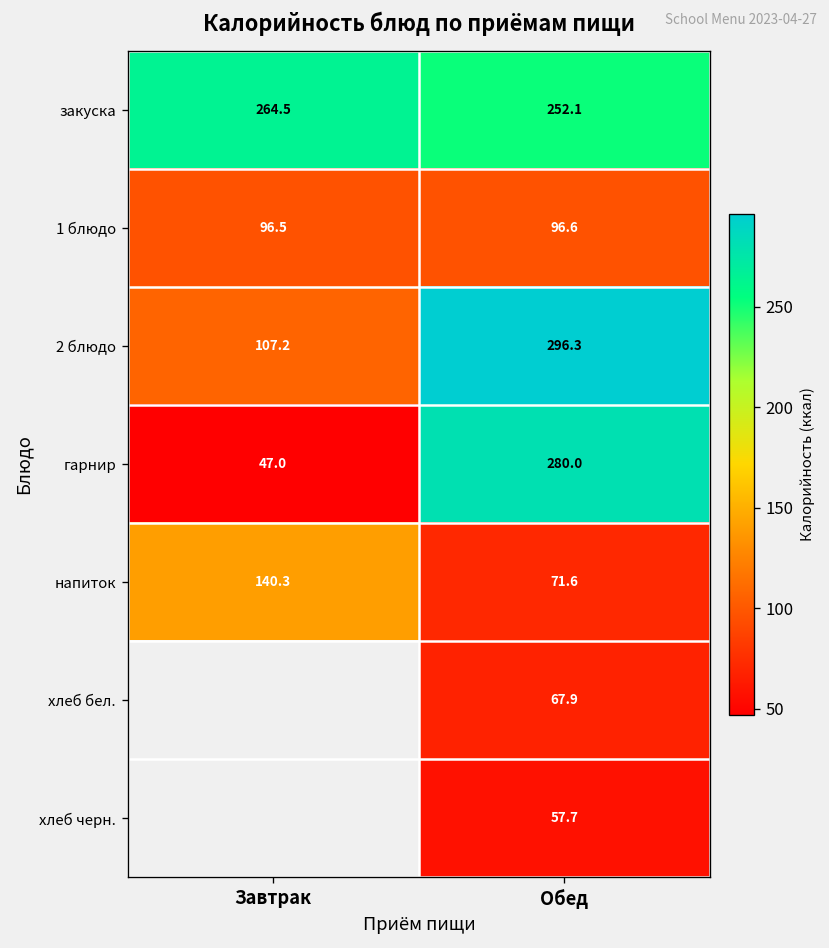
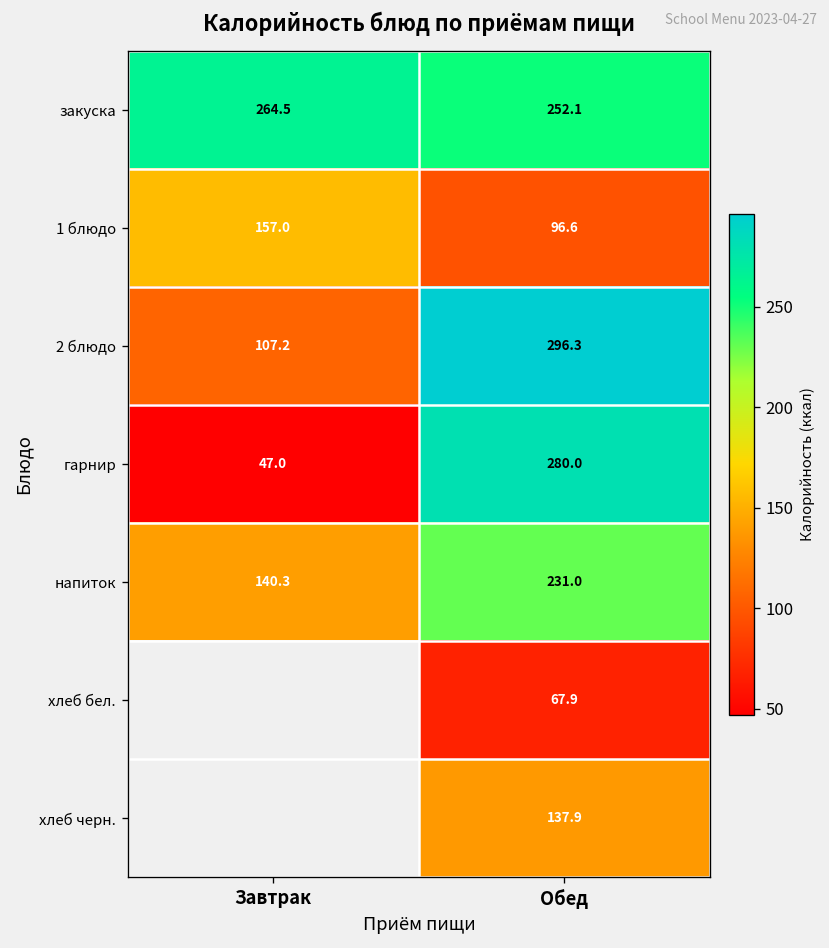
1 блюдо, Завтрак: 96.5 -> 157.0
напиток, Обед: 71.6 -> 231.0
хлеб черн., Обед: 57.7 -> 137.9
